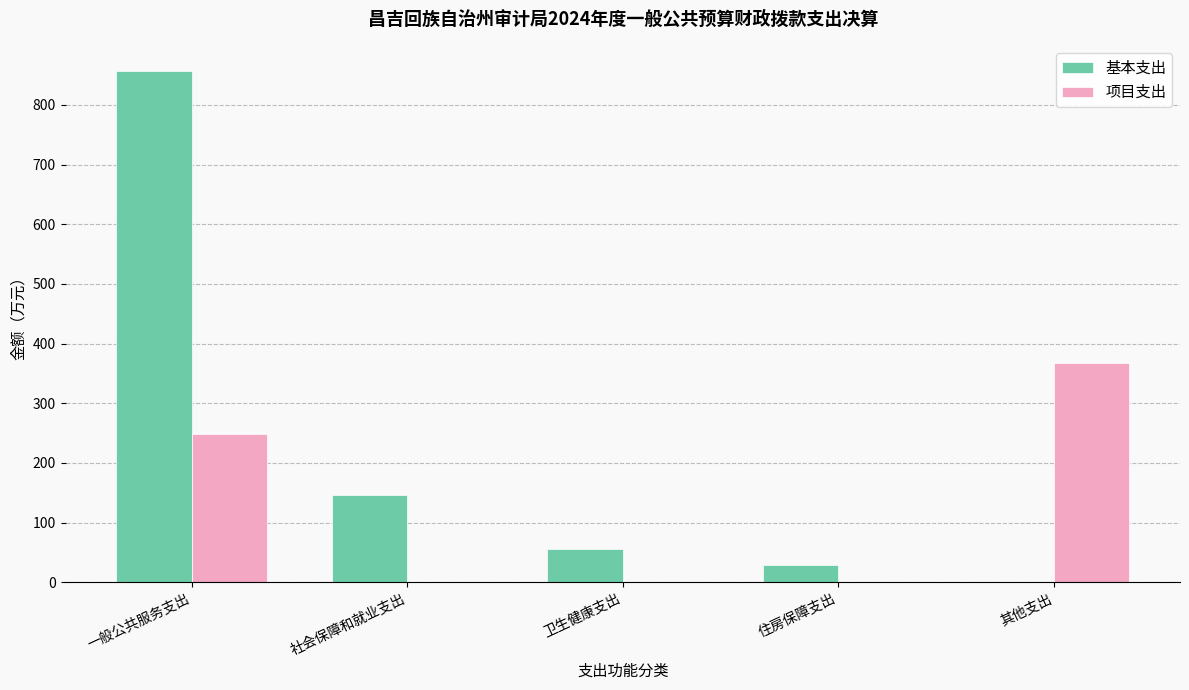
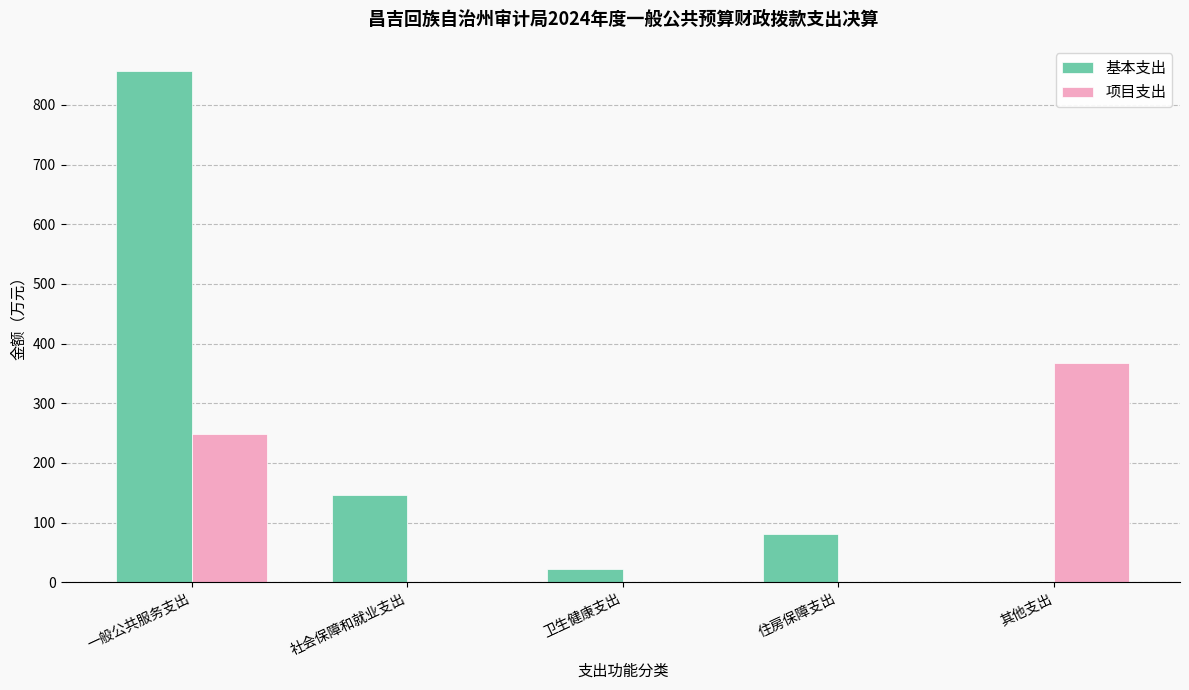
基本支出, 卫生健康支出: 60 -> 20
基本支出, 住房保障支出: 30 -> 80
